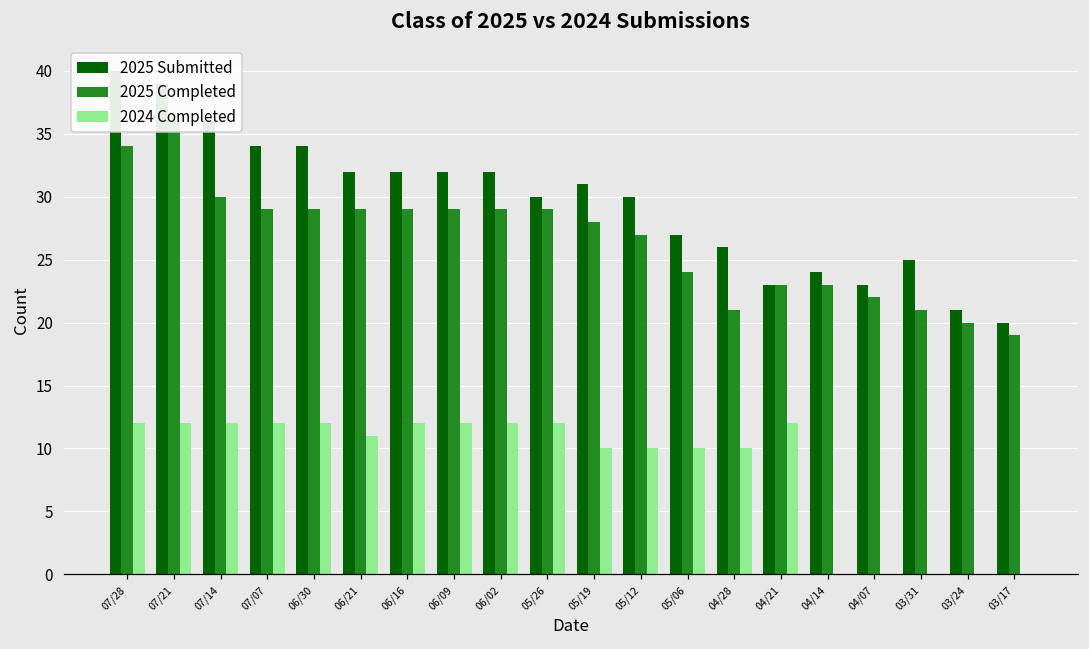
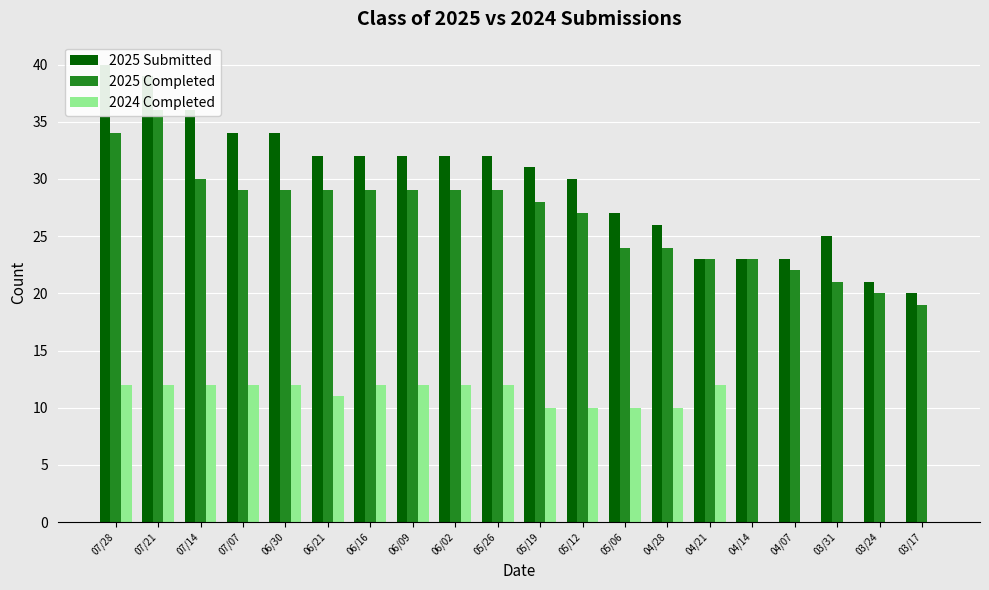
2025 Submitted, 05/26: 30 -> 32
2025 Completed, 04/28: 21 -> 24
2025 Submitted, 04/14: 24 -> 23
